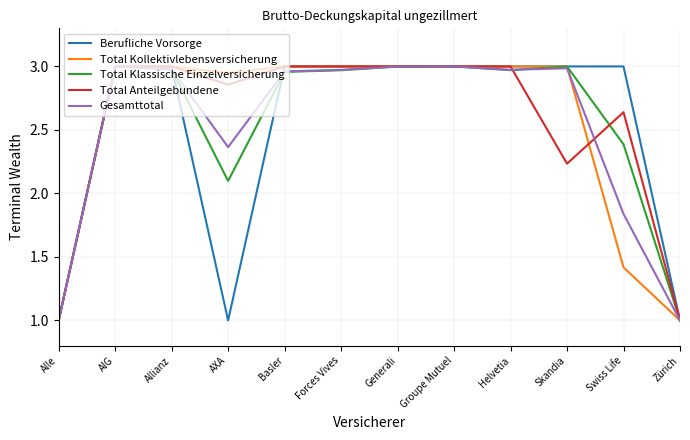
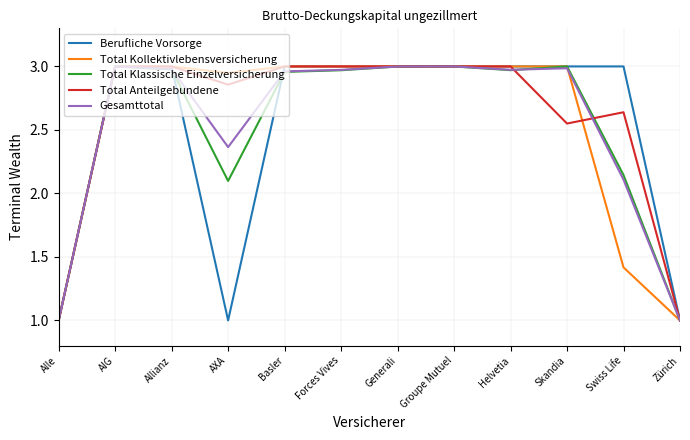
Total Anteilgebundene, Skandia: 2.23 -> 2.55
Total Klassische Einzelversicherung, Swiss Life: 2.39 -> 2.14
Gesamttotal, Swiss Life: 1.84 -> 2.11
